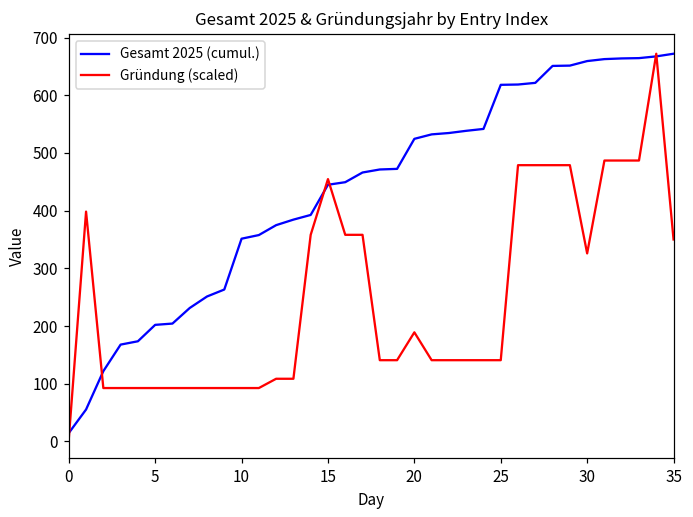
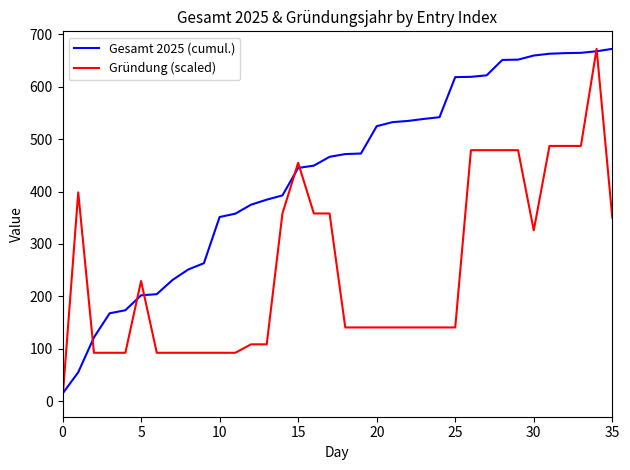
Gründung (scaled), 5: 90 -> 230
Gründung (scaled), 20: 190 -> 140
